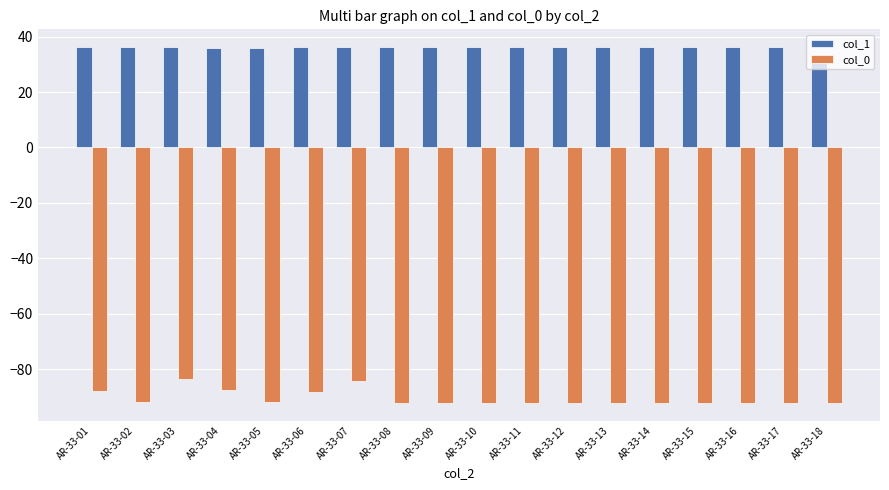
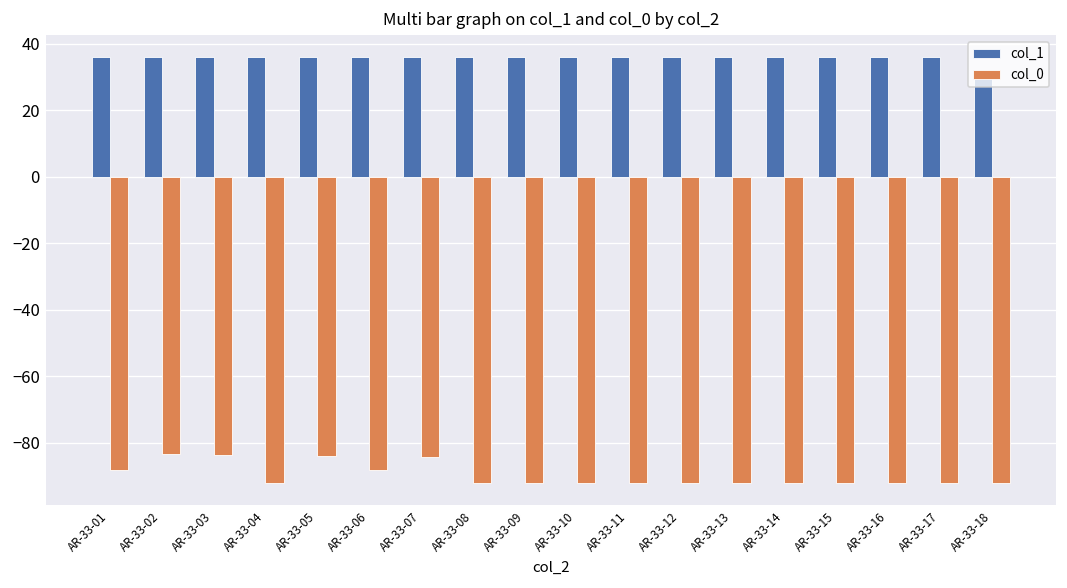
col_0, AR-33-02: -92 -> -83
col_0, AR-33-04: -88 -> -92
col_0, AR-33-05: -92 -> -84
